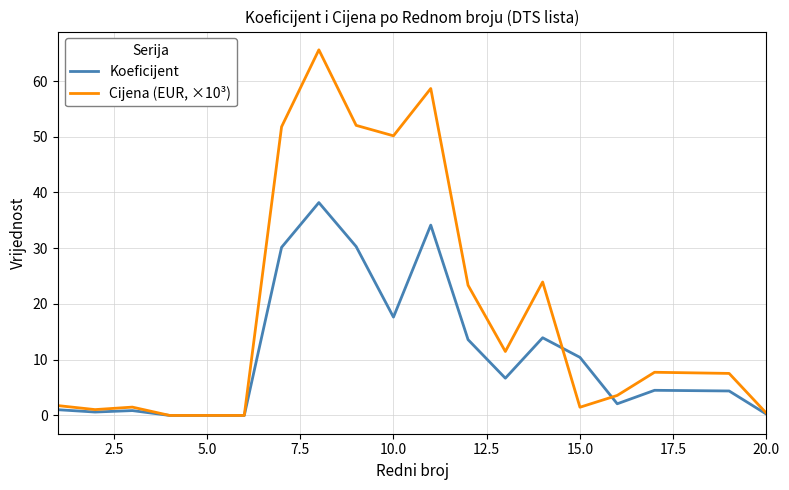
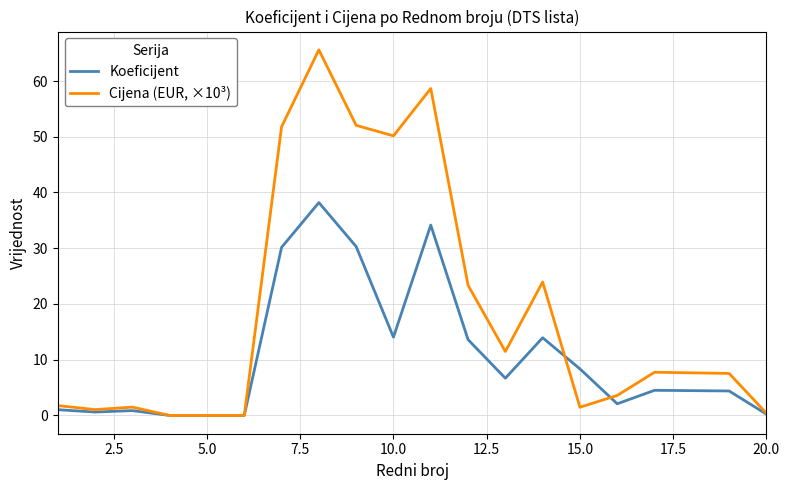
Koeficijent, 10.0: 18 -> 14
Koeficijent, 15.0: 10 -> 8
